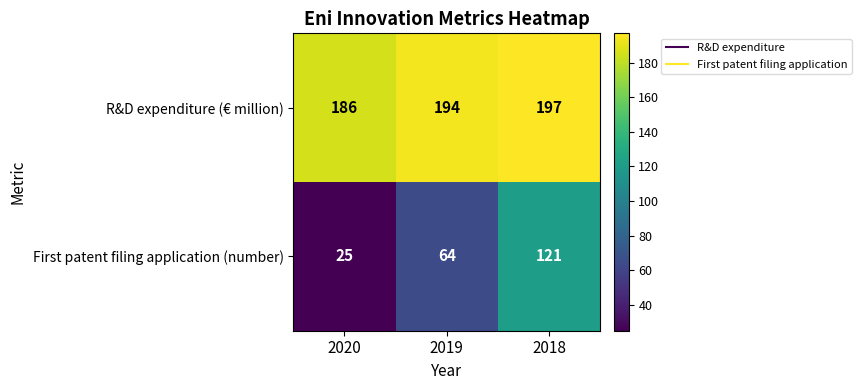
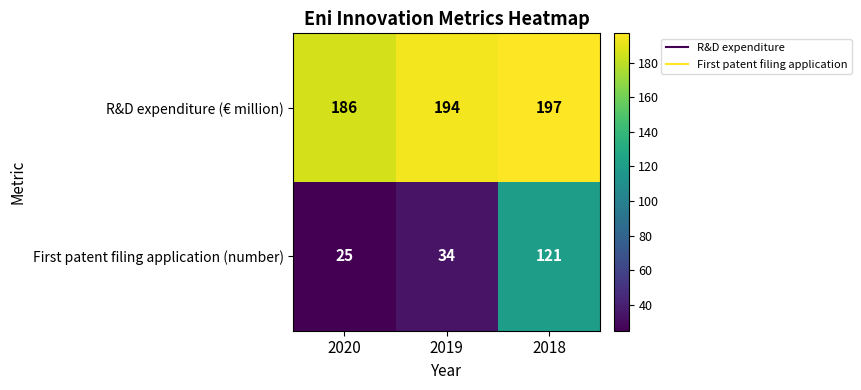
First patent filing application (number), 2019: 64 -> 34
